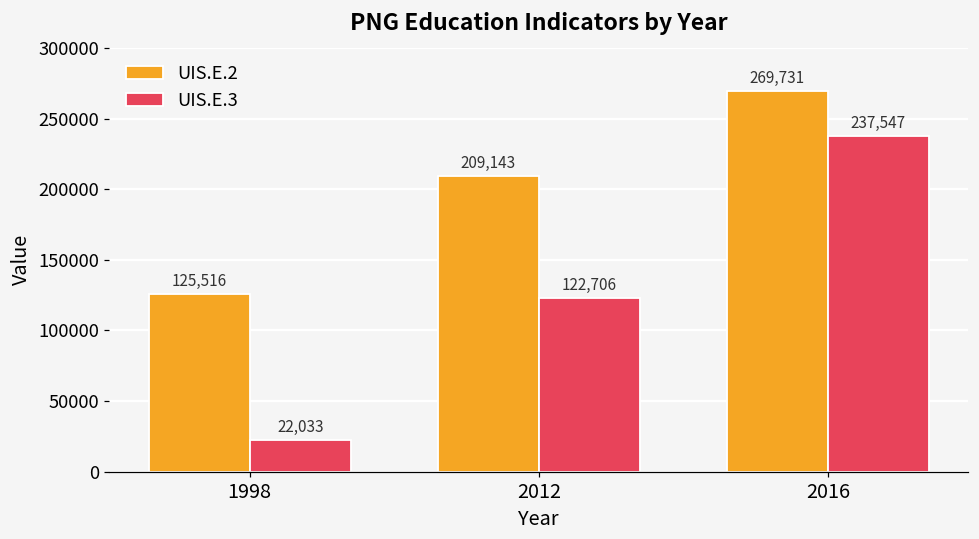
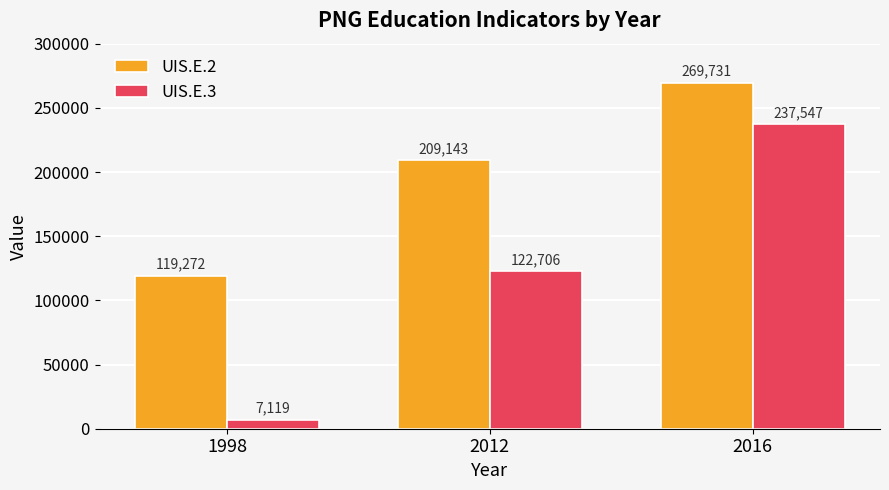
UIS.E.2, 1998: 125,516 -> 119,272
UIS.E.3, 1998: 22,033 -> 7,119
